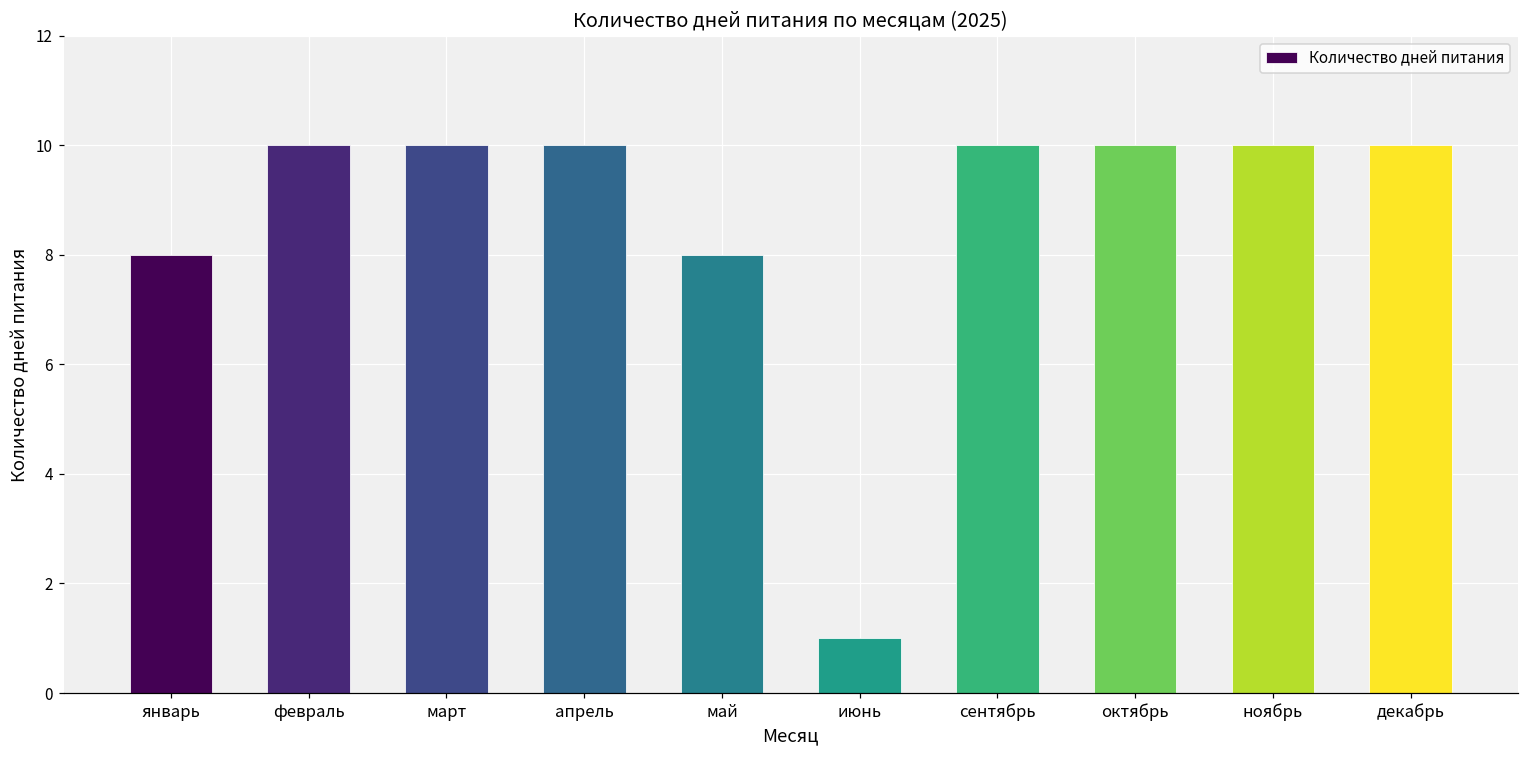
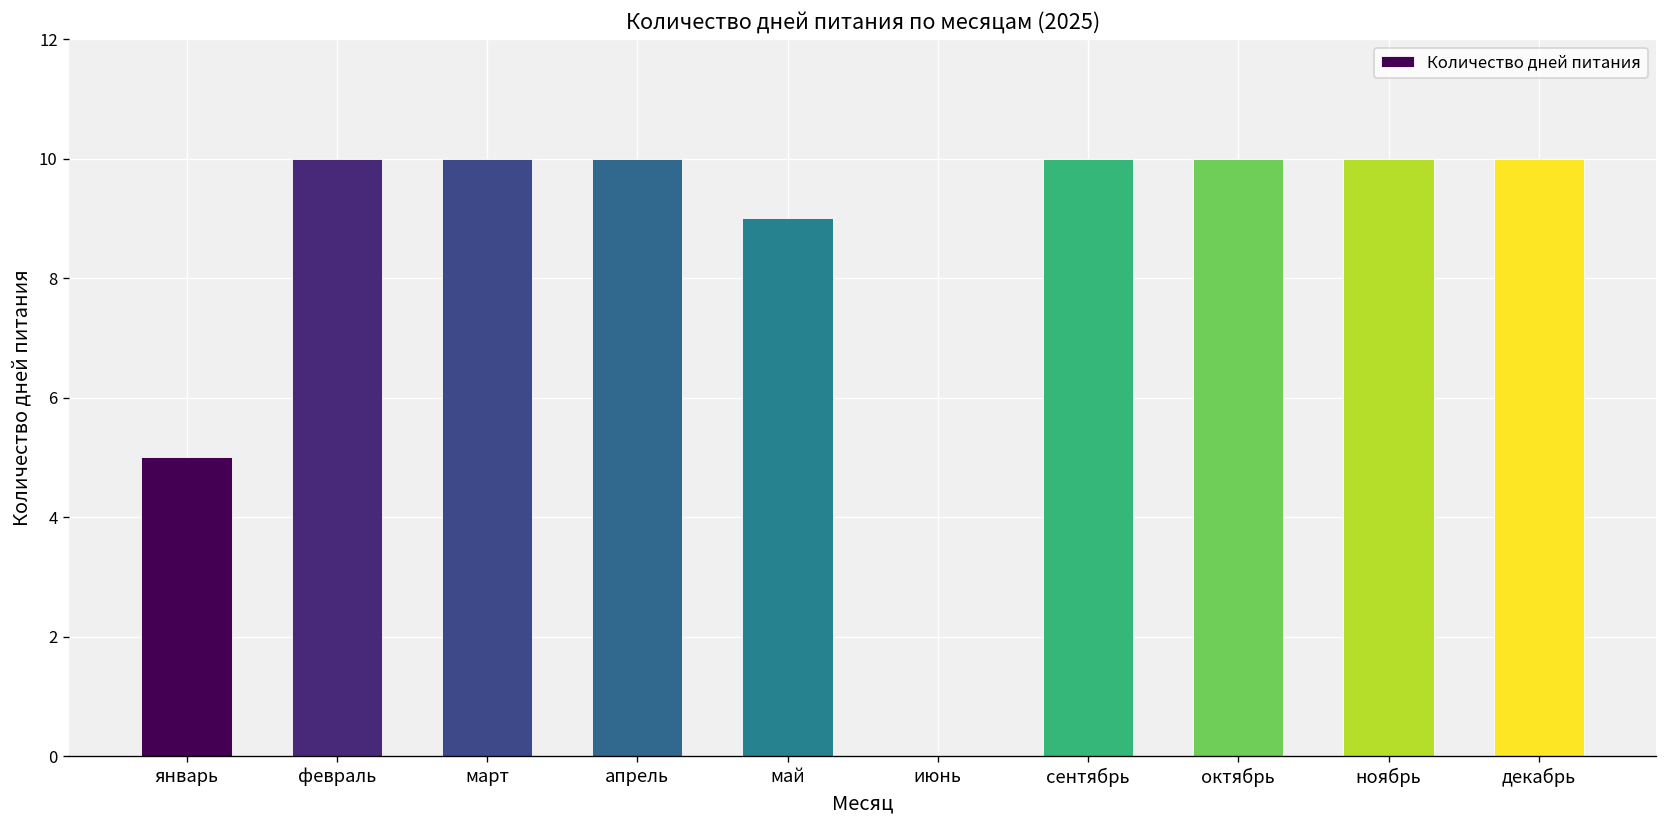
январь: 8 -> 5
май: 8 -> 9
июнь: 1 -> 0
